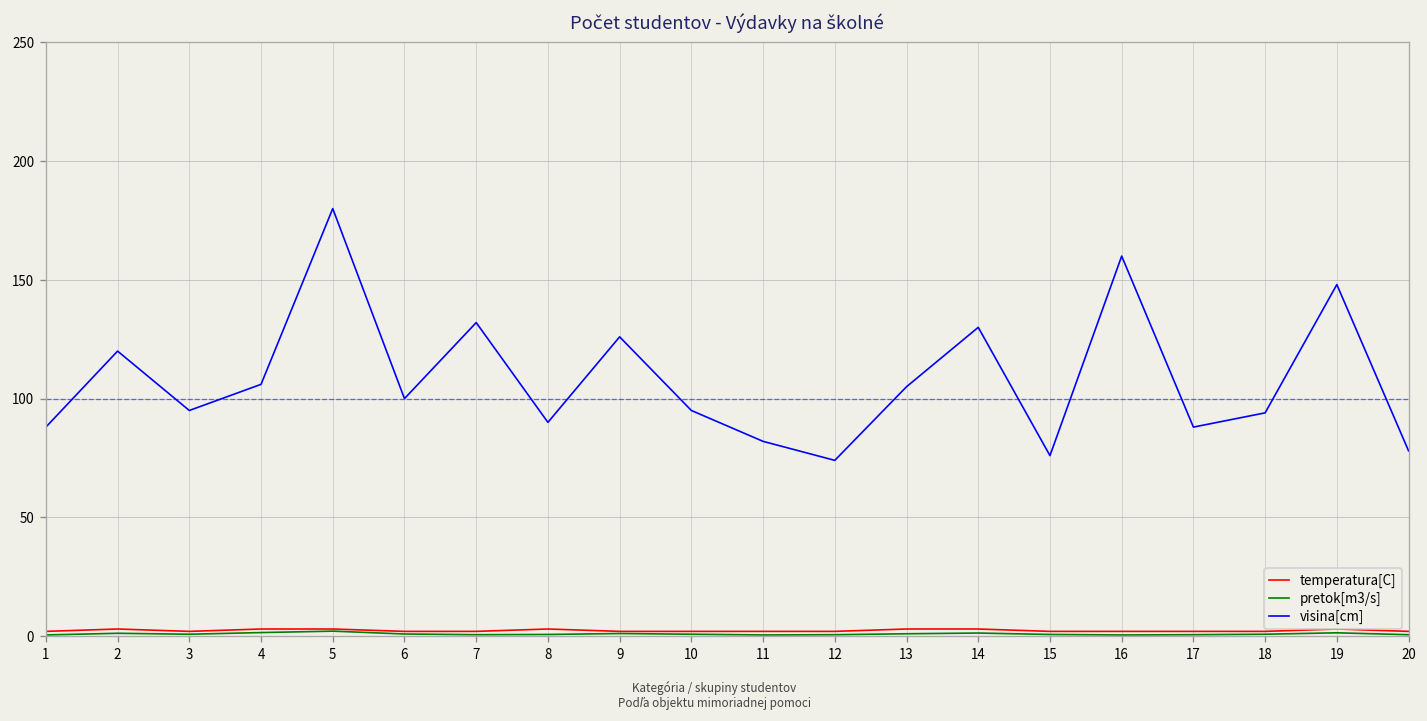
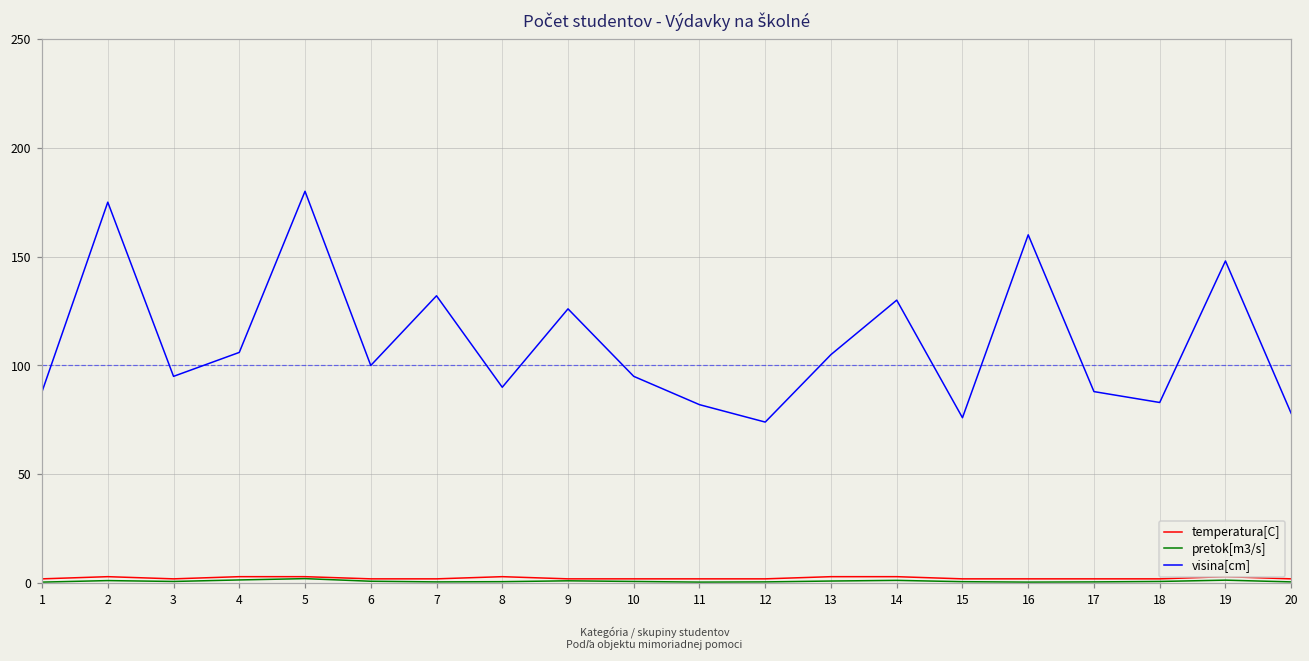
visina[cm], 2: 120 -> 175
visina[cm], 18: 94 -> 83
